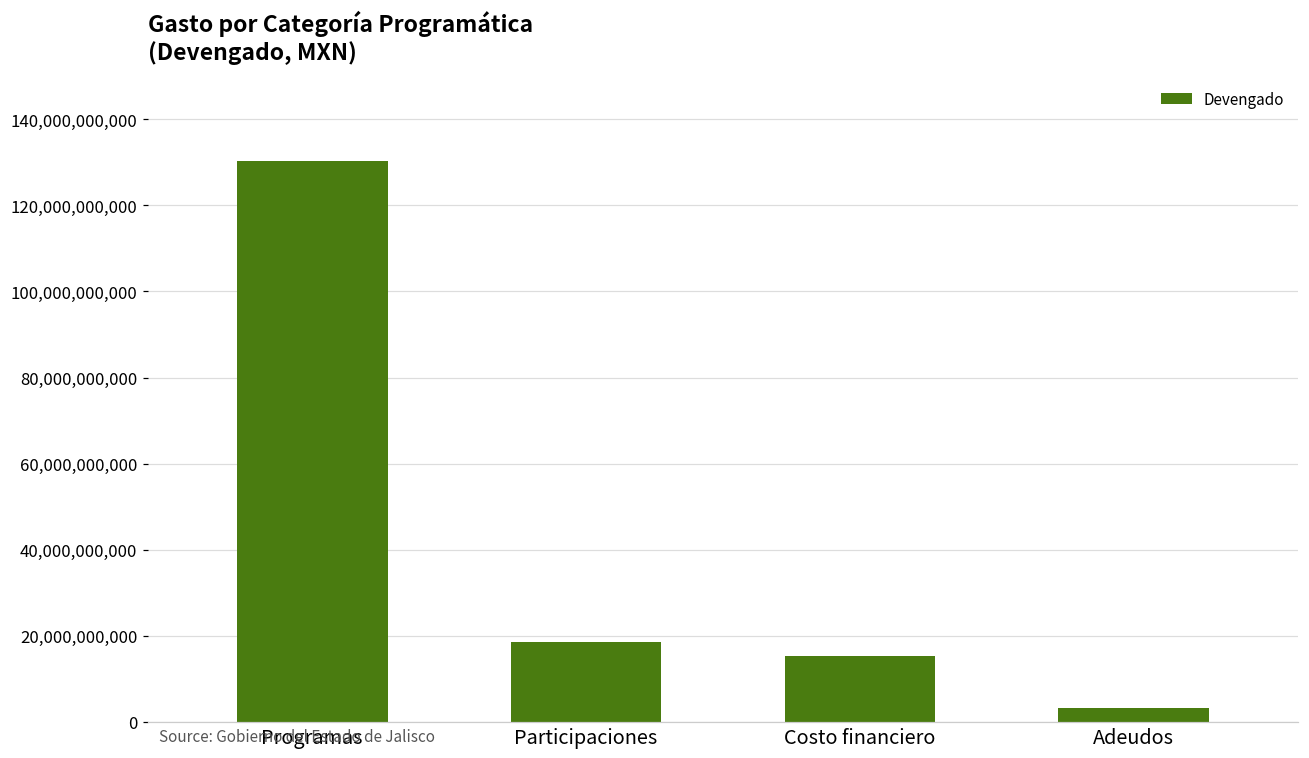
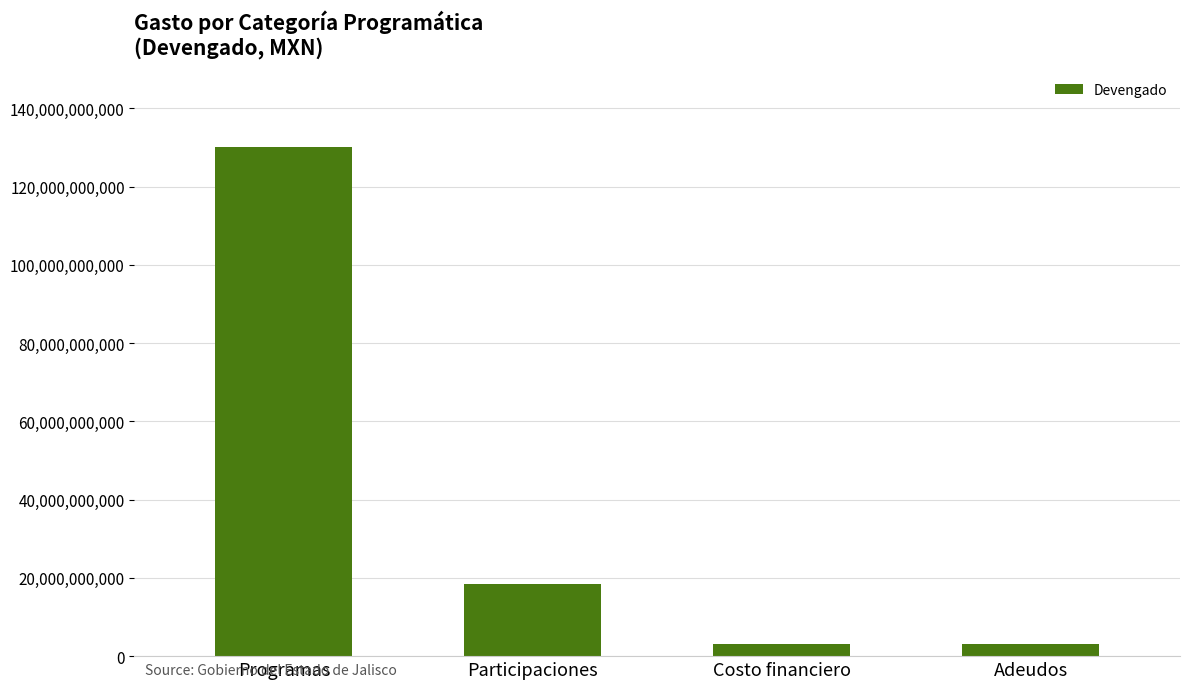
Costo financiero: 15,000,000,000 -> 3,000,000,000
